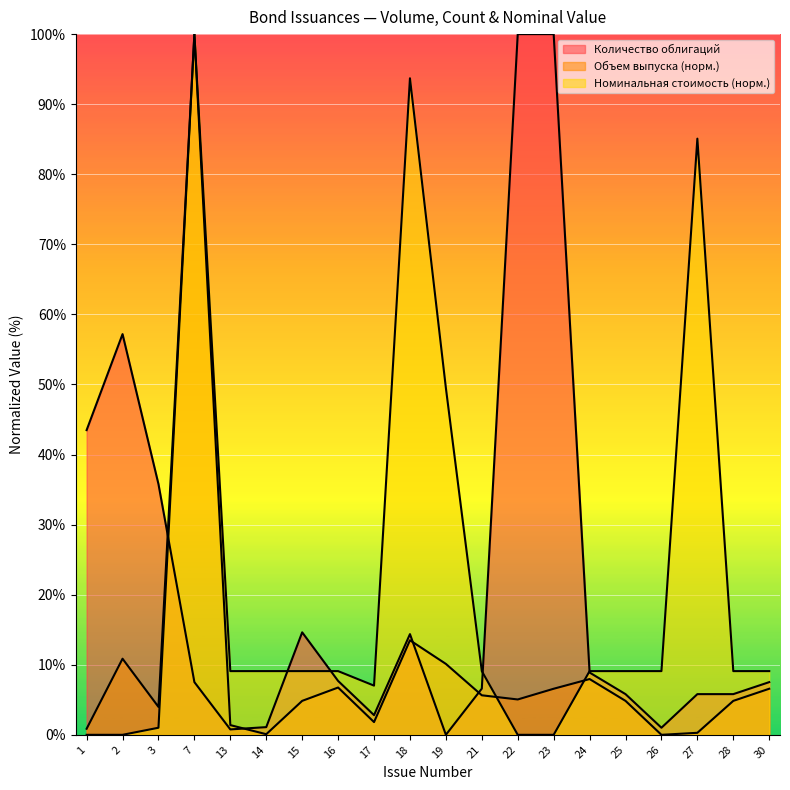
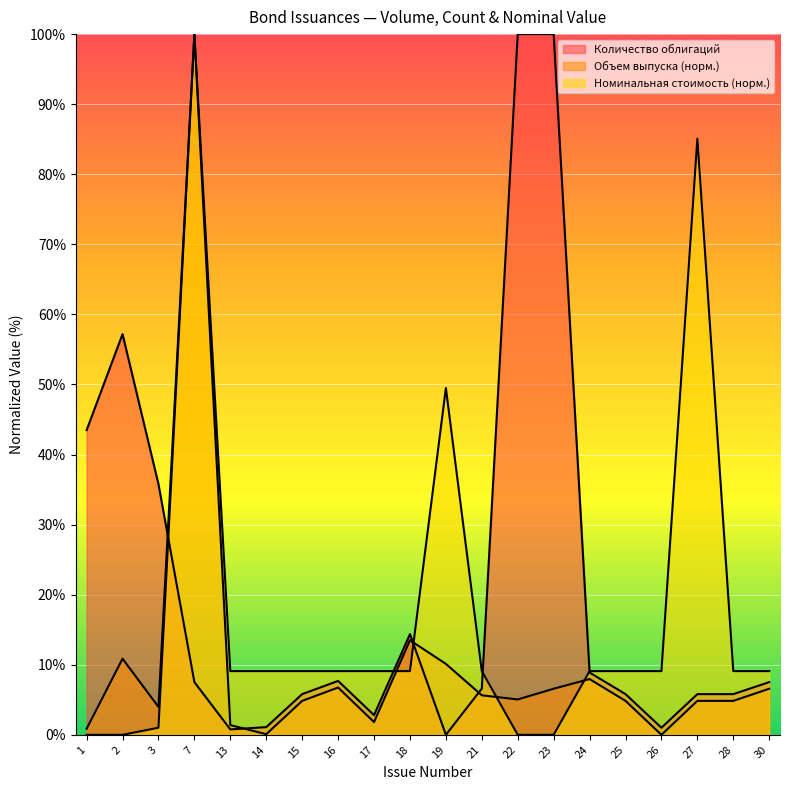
Количество облигаций, 15: 15% -> 6%
Номинальная стоимость (норм.), 17: 7% -> 9%
Номинальная стоимость (норм.), 18: 94% -> 9%
Объем выпуска (норм.), 27: 0% -> 5%
